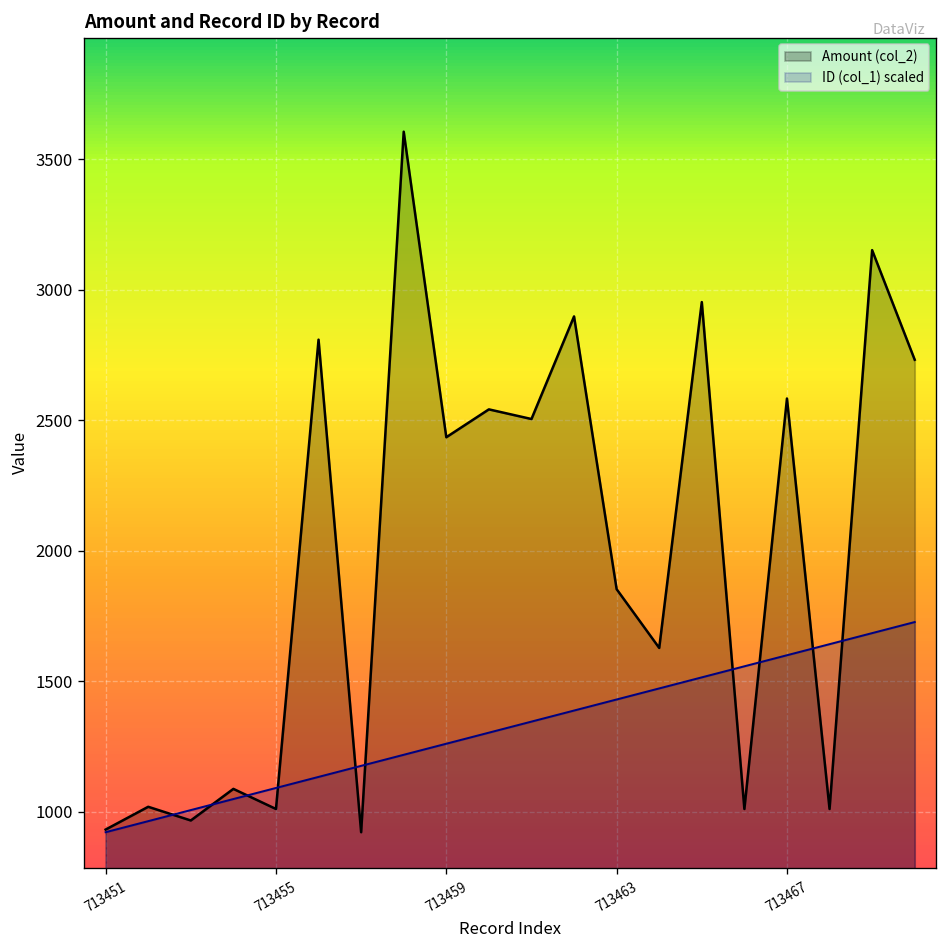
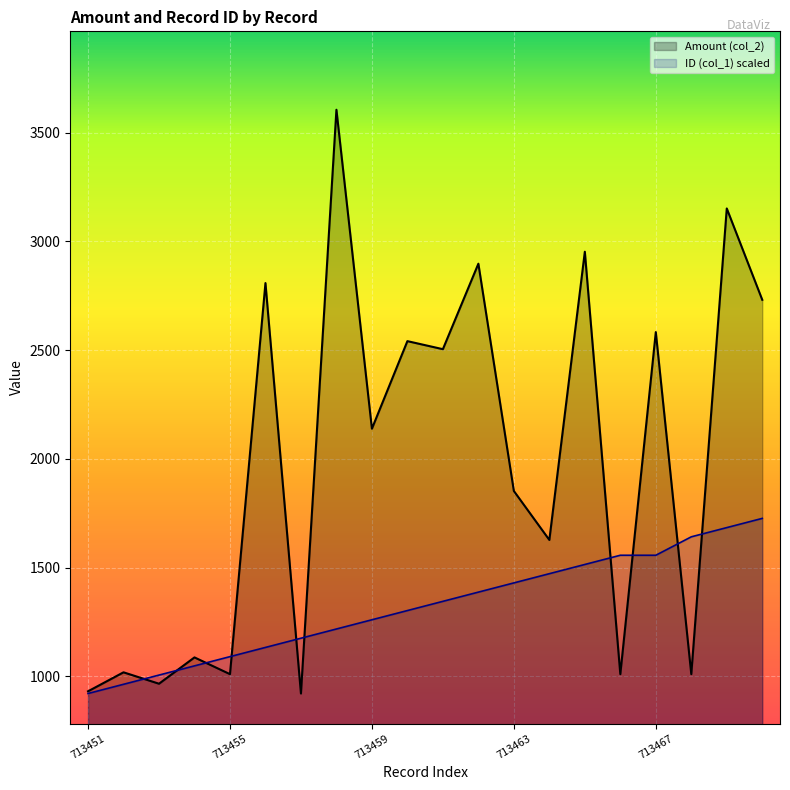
Amount (col_2), 713459: 2430 -> 2140
ID (col_1) scaled, 713467: 1600 -> 1560
